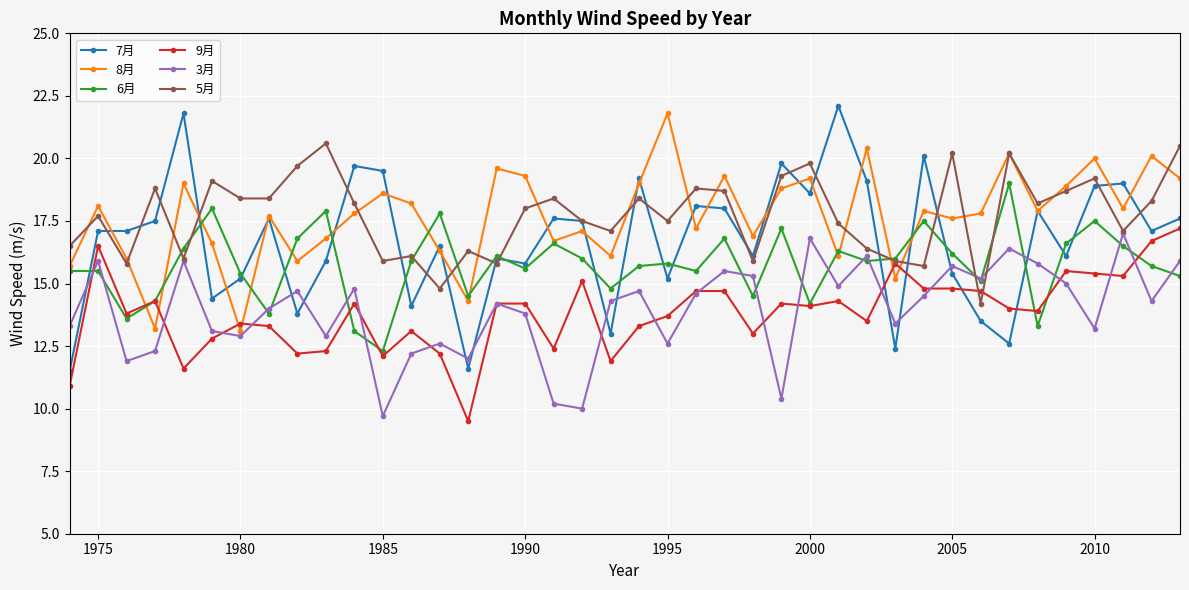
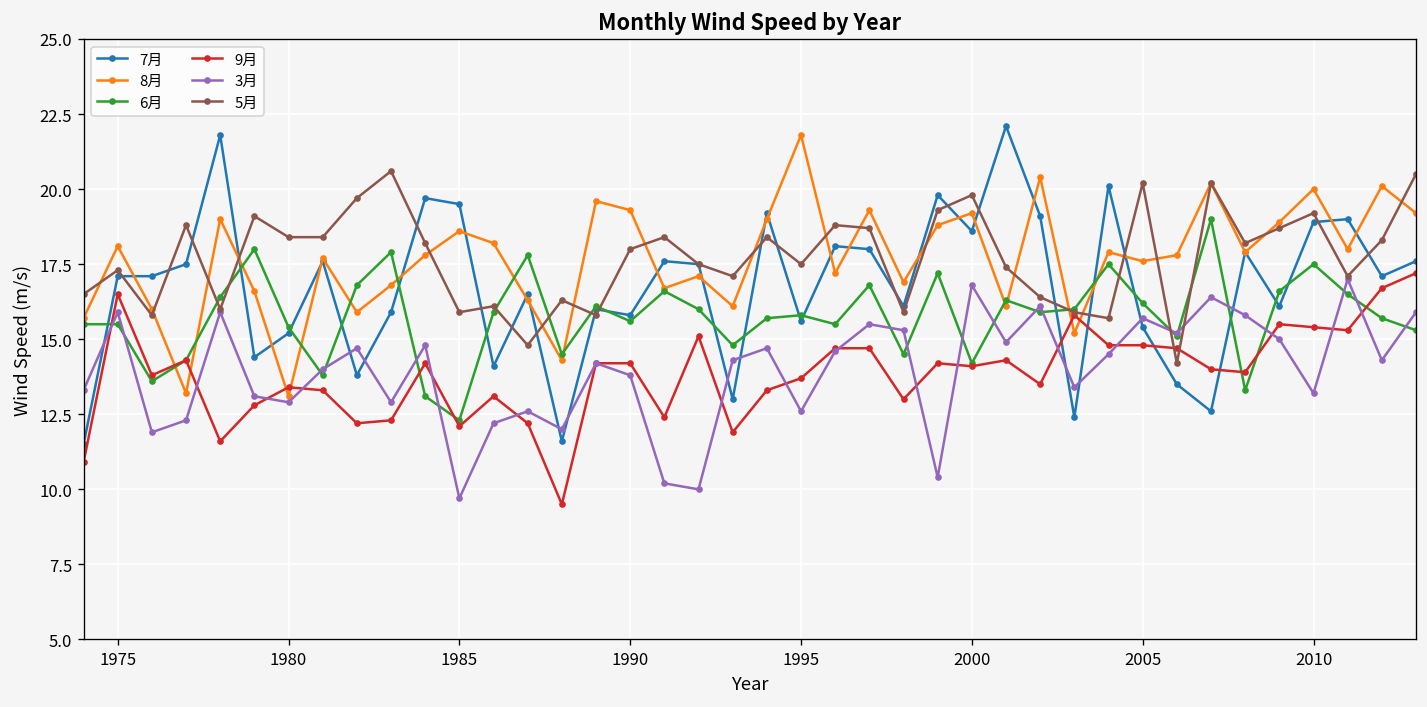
5月, 1975: 17.7 -> 17.3
7月, 1995: 15.2 -> 15.6
